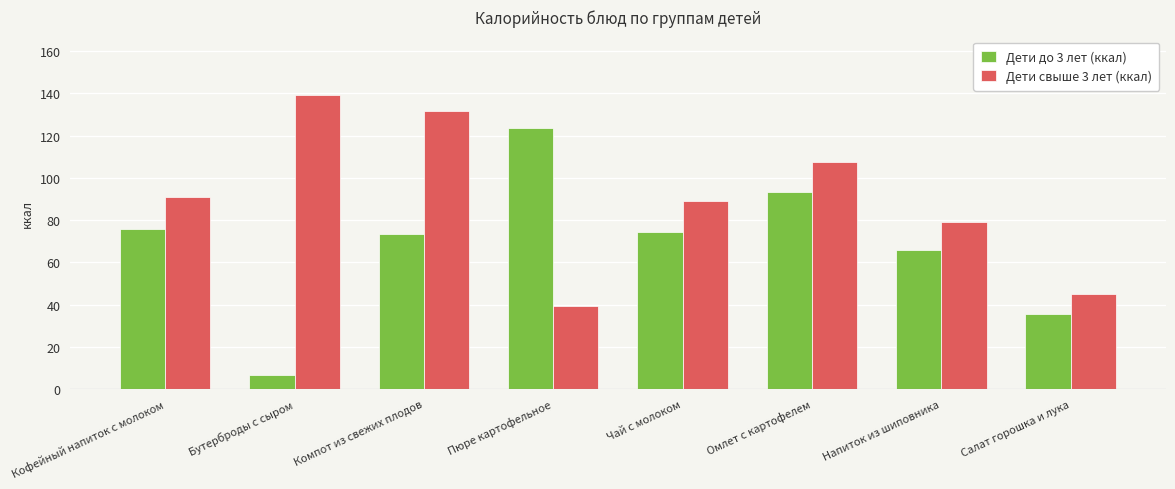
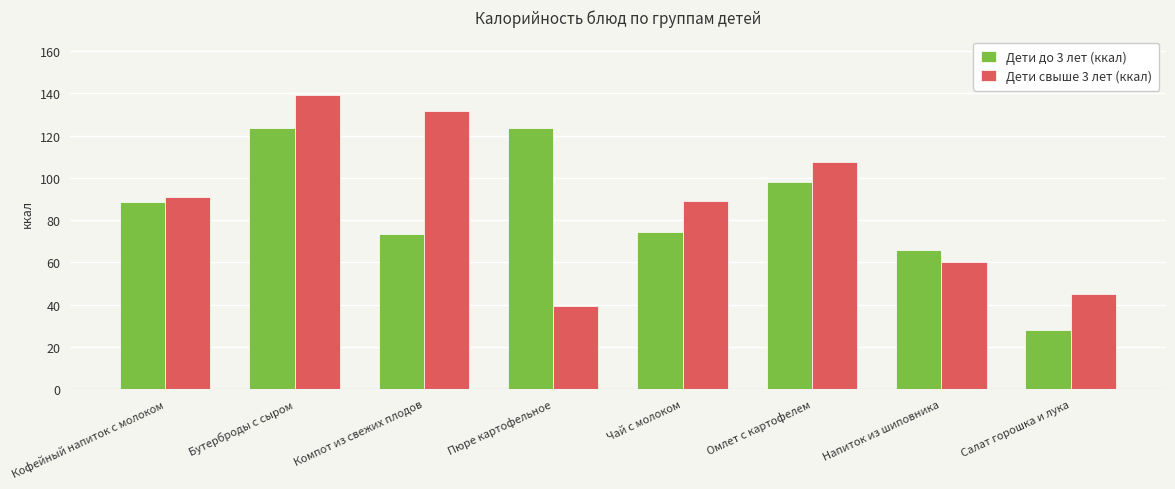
Дети до 3 лет (ккал), Кофейный напиток с молоком: 76 -> 88
Дети до 3 лет (ккал), Бутерброды с сыром: 7 -> 124
Дети до 3 лет (ккал), Омлет с картофелем: 93 -> 98
Дети свыше 3 лет (ккал), Напиток из шиповника: 79 -> 60
Дети до 3 лет (ккал), Салат горошка и лука: 36 -> 28
